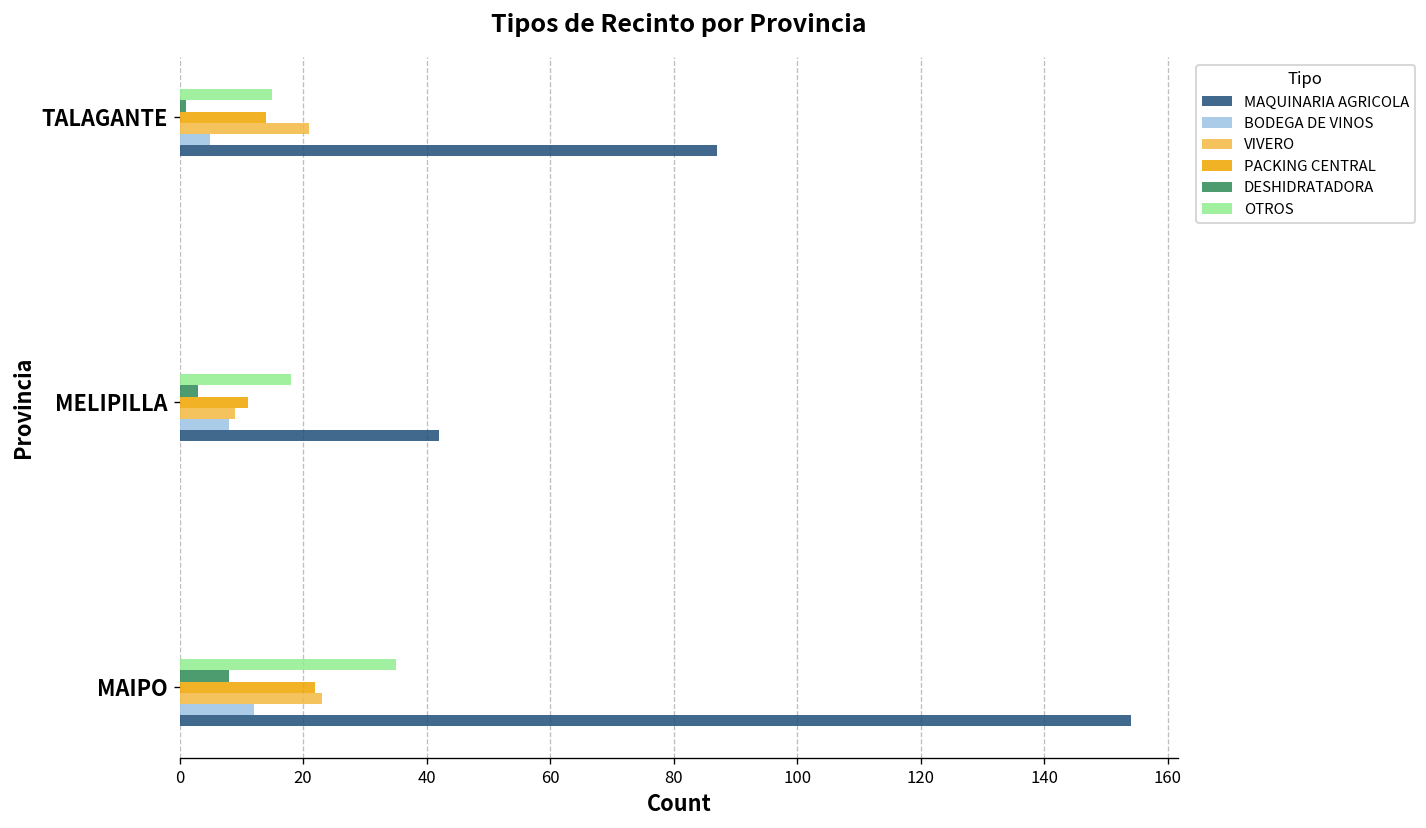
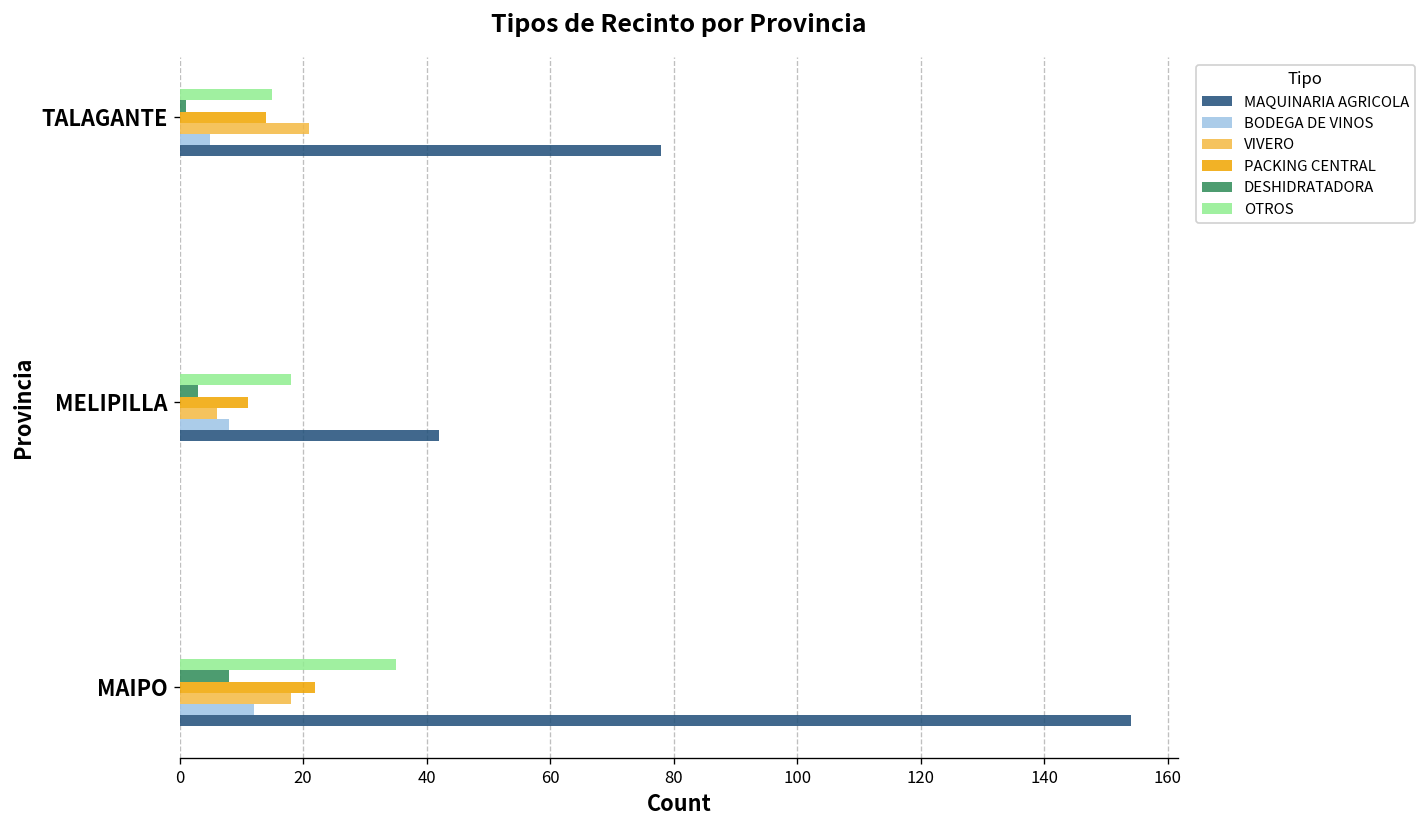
MAQUINARIA AGRICOLA, TALAGANTE: 87 -> 78
VIVERO, MELIPILLA: 9 -> 6
VIVERO, MAIPO: 23 -> 18
